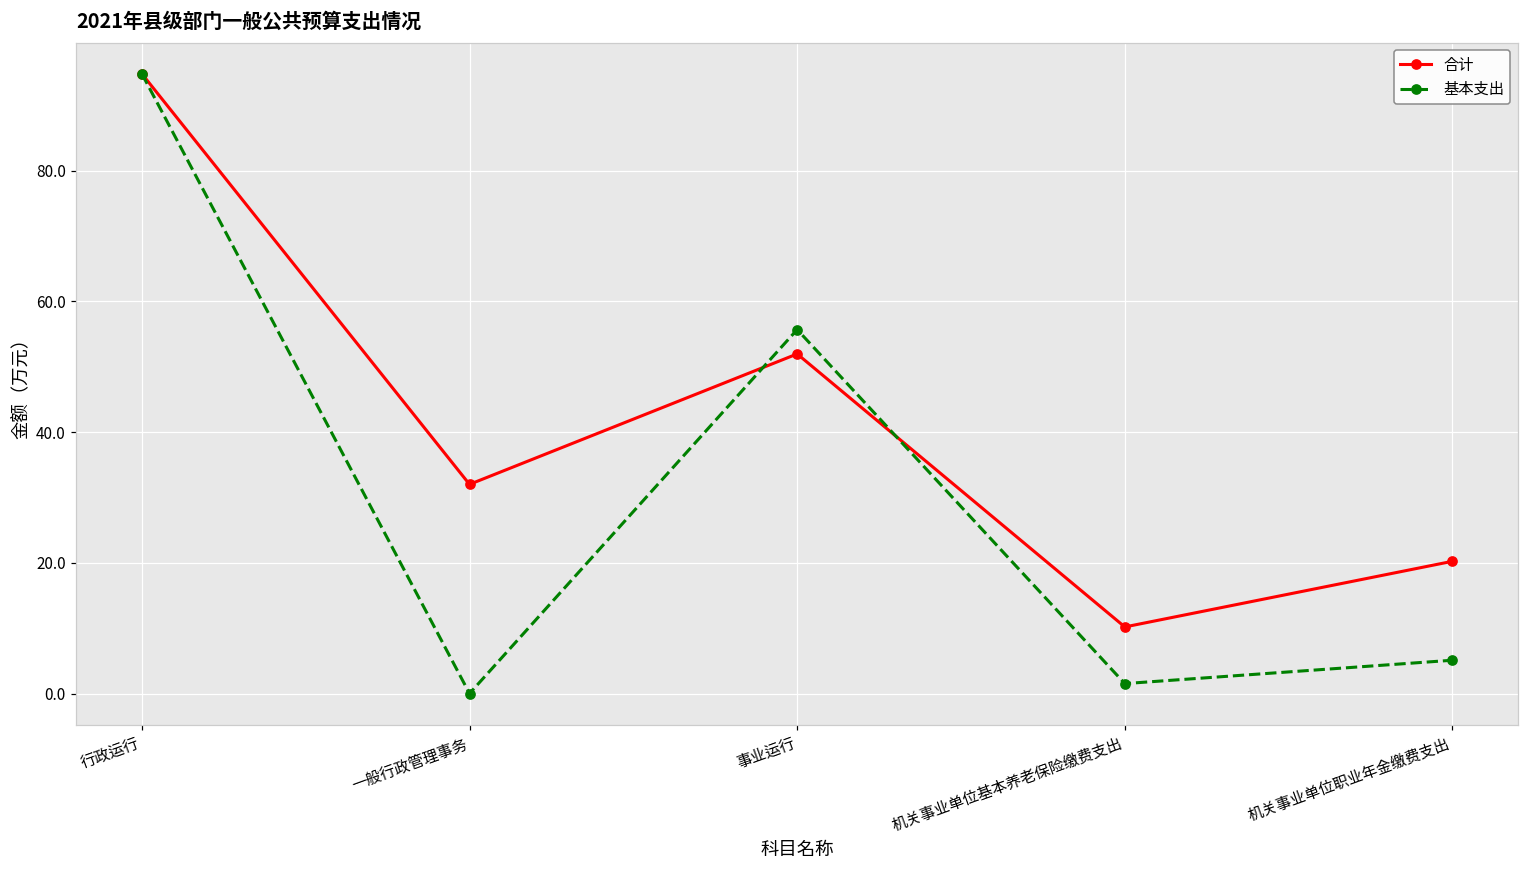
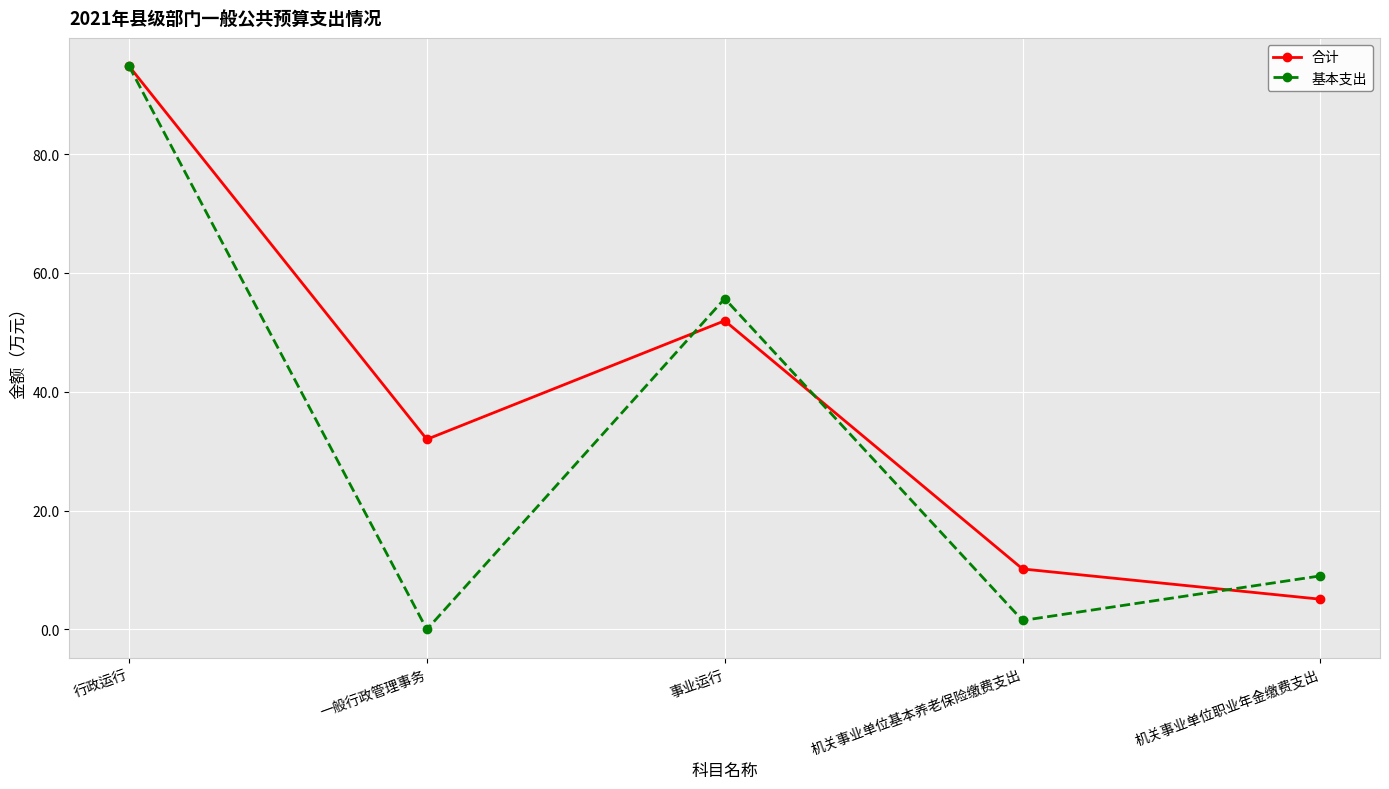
合计, 机关事业单位职业年金缴费支出: 20 -> 5
基本支出, 机关事业单位职业年金缴费支出: 5 -> 9
